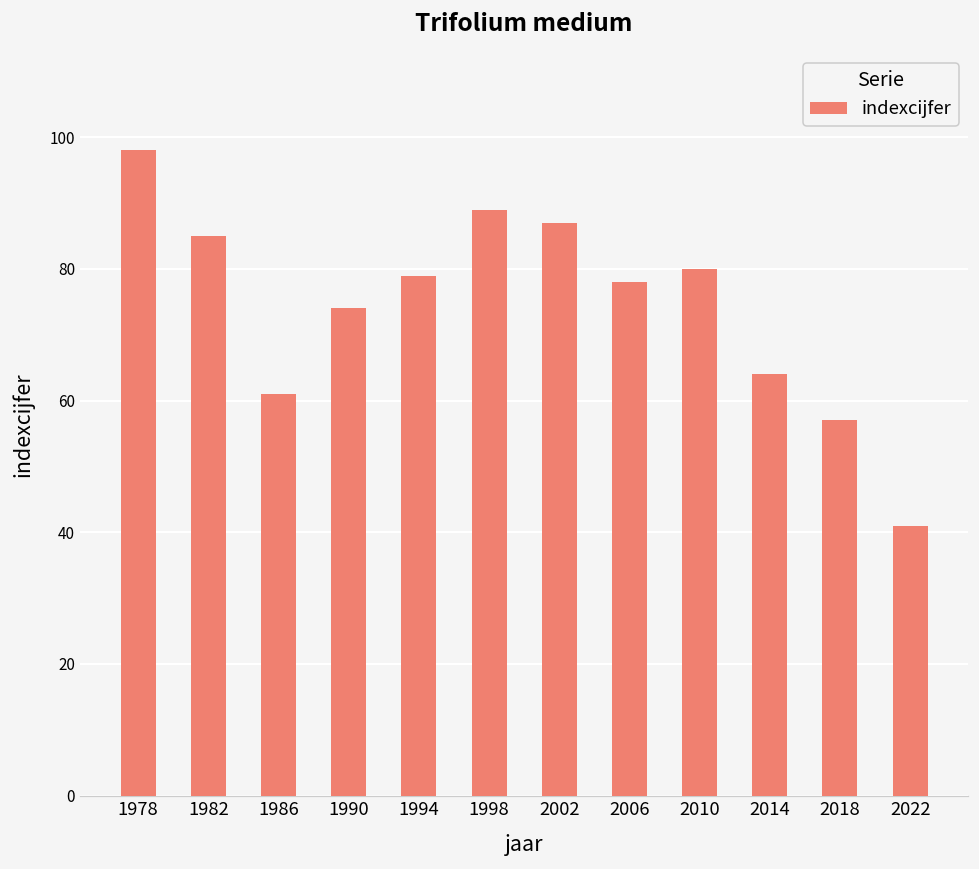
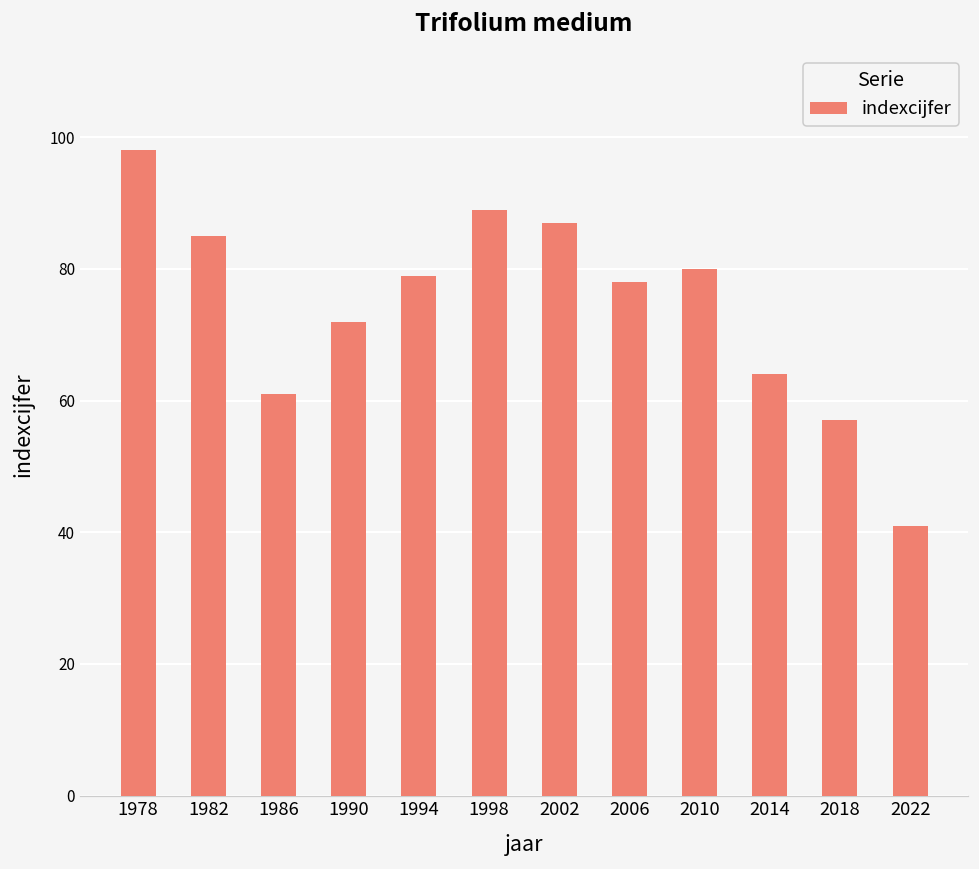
1990: 74 -> 72
